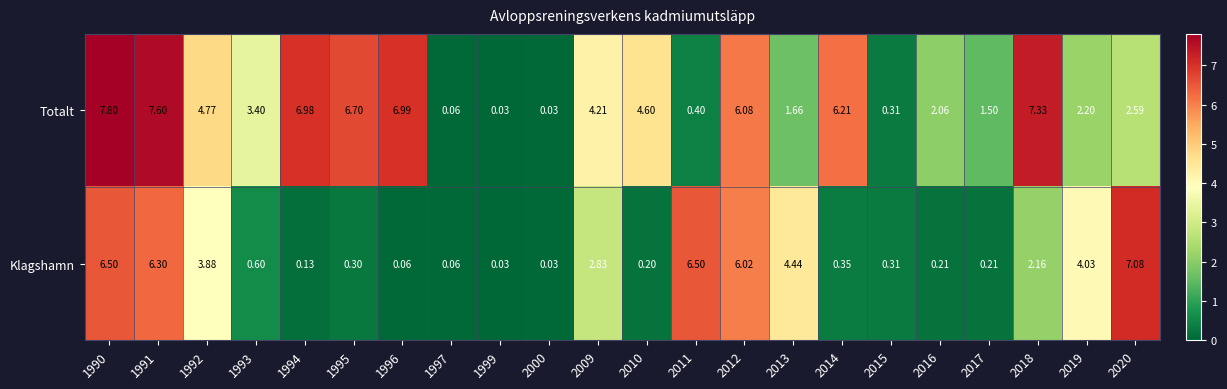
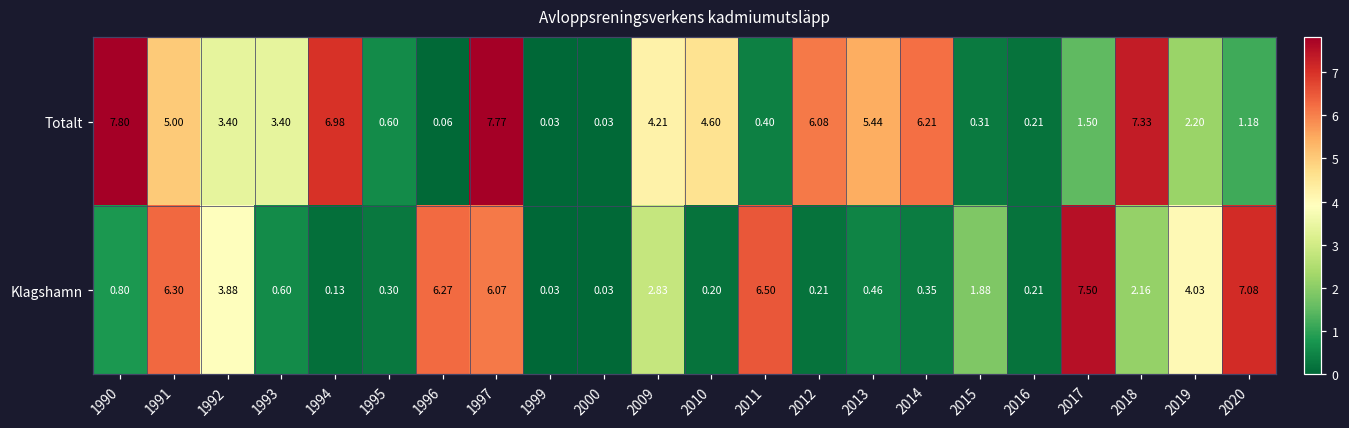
Totalt, 1991: 7.60 -> 5.00
Totalt, 1992: 4.77 -> 3.40
Totalt, 1995: 6.70 -> 0.60
Totalt, 1996: 6.99 -> 0.06
Totalt, 1997: 0.06 -> 7.77
Totalt, 2013: 1.66 -> 5.44
Totalt, 2016: 2.06 -> 0.21
Totalt, 2020: 2.59 -> 1.18
Klagshamn, 1990: 6.50 -> 0.80
Klagshamn, 1996: 0.06 -> 6.27
Klagshamn, 1997: 0.06 -> 6.07
Klagshamn, 2012: 6.02 -> 0.21
Klagshamn, 2013: 4.44 -> 0.46
Klagshamn, 2015: 0.31 -> 1.88
Klagshamn, 2017: 0.21 -> 7.50
